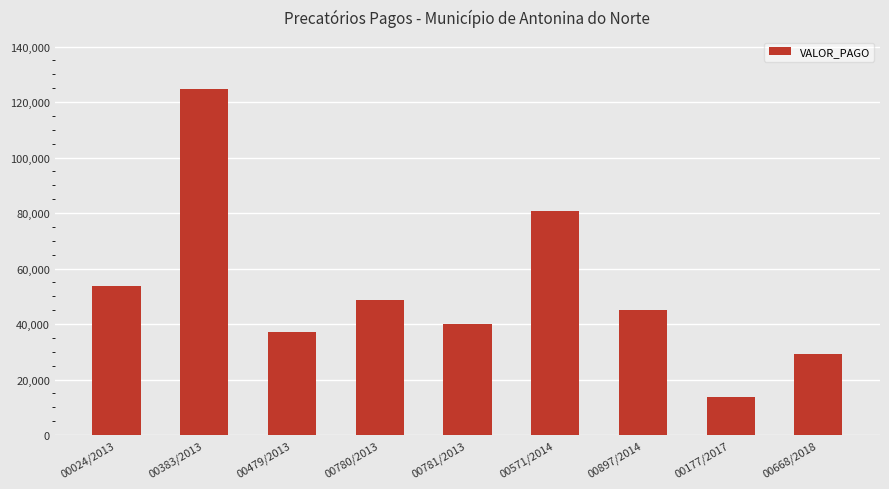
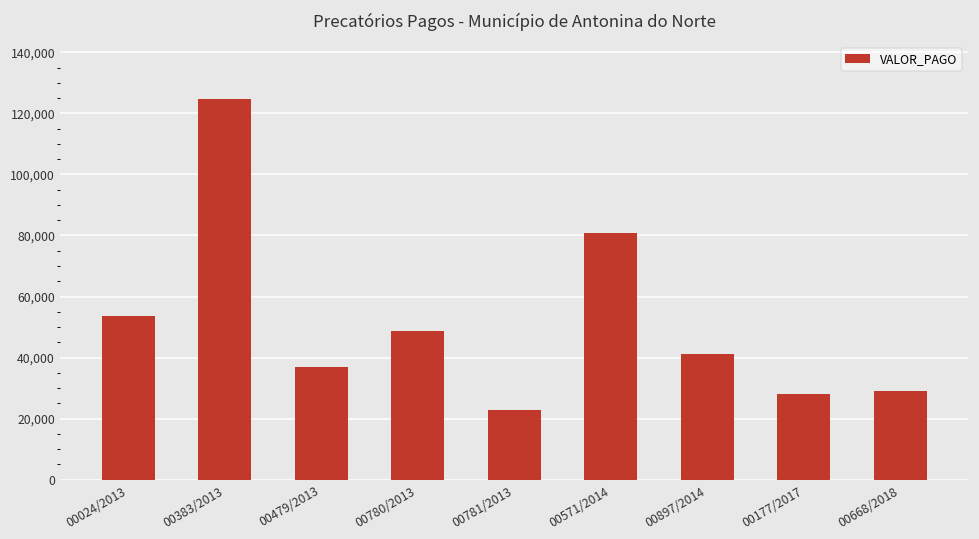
00781/2013: 40,000 -> 23,000
00897/2014: 45,000 -> 41,000
00177/2017: 14,000 -> 28,000
